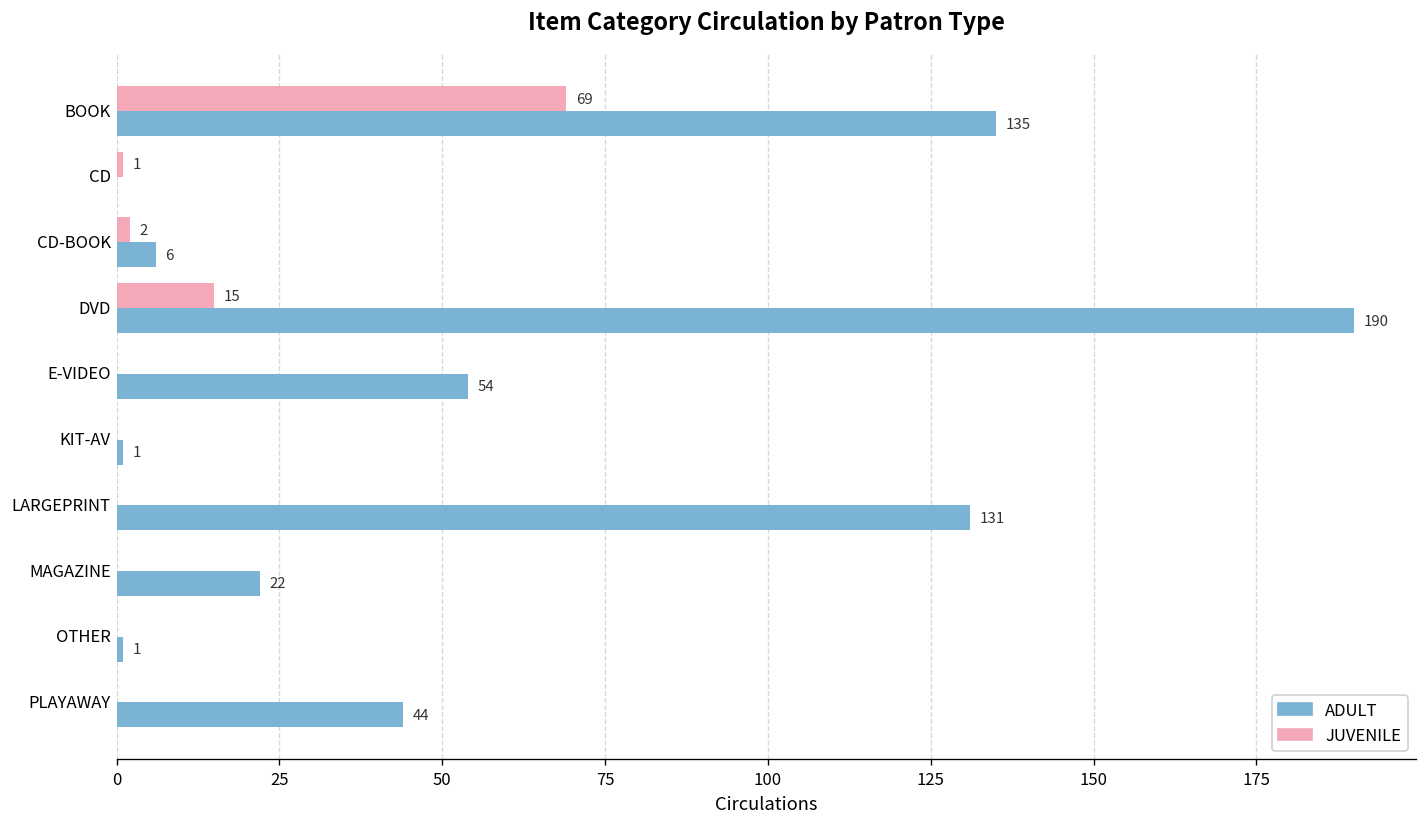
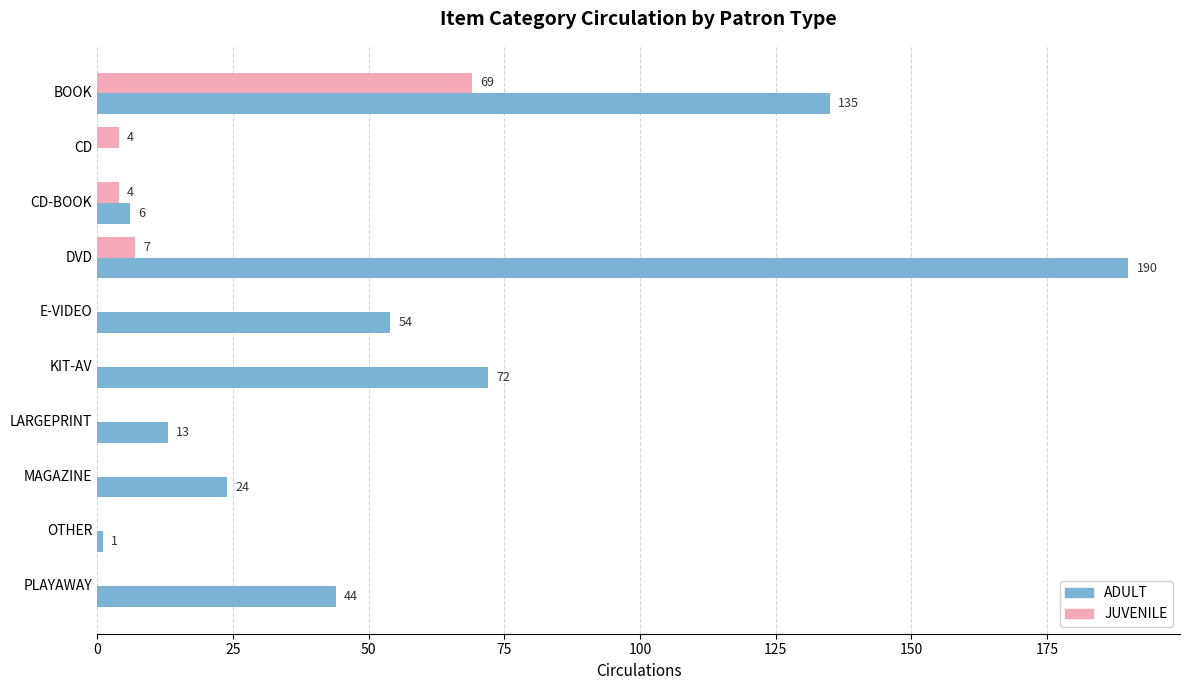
JUVENILE, CD: 1 -> 4
JUVENILE, CD-BOOK: 2 -> 4
JUVENILE, DVD: 15 -> 7
ADULT, KIT-AV: 1 -> 72
ADULT, LARGEPRINT: 131 -> 13
ADULT, MAGAZINE: 22 -> 24
